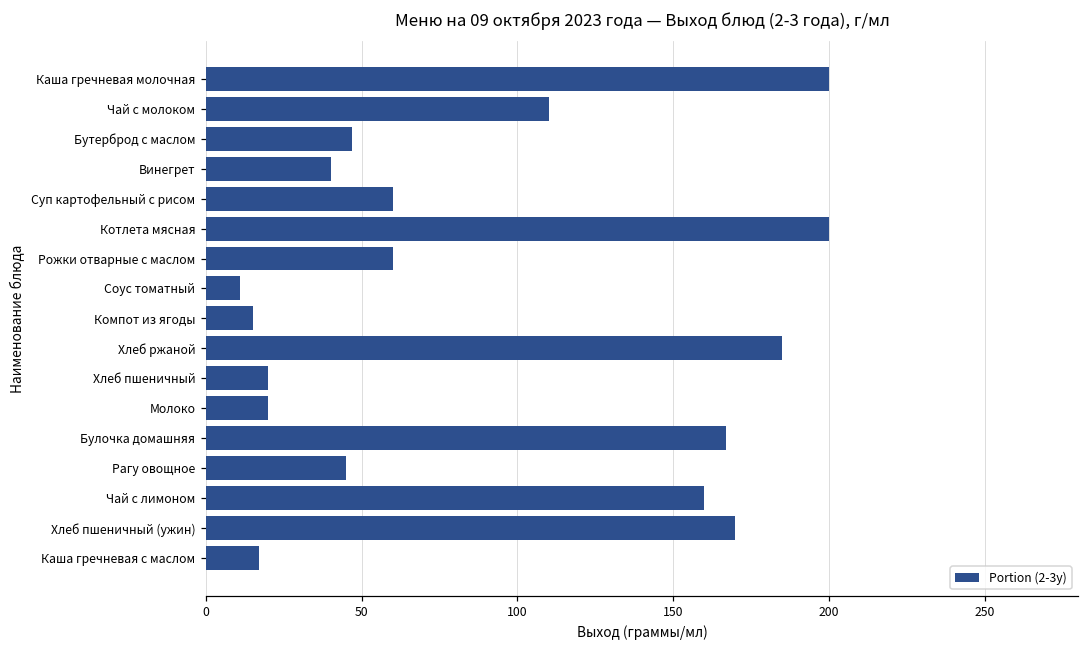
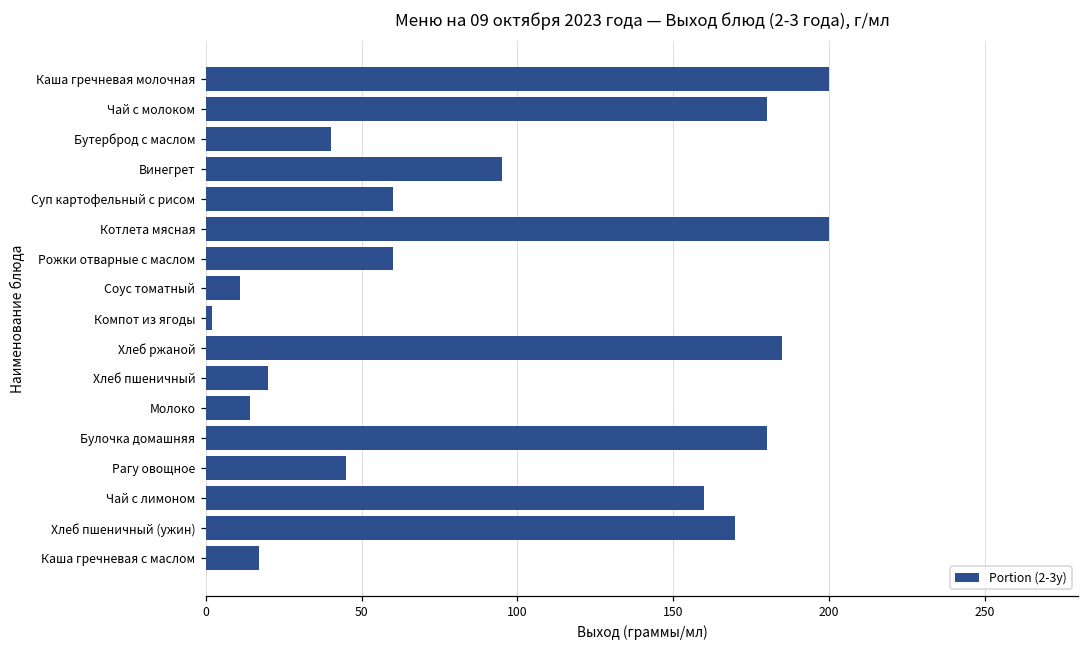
Чай с молоком: 110 -> 180
Бутерброд с маслом: 47 -> 40
Винегрет: 40 -> 95
Компот из ягоды: 15 -> 2
Молоко: 20 -> 14
Булочка домашняя: 167 -> 180
